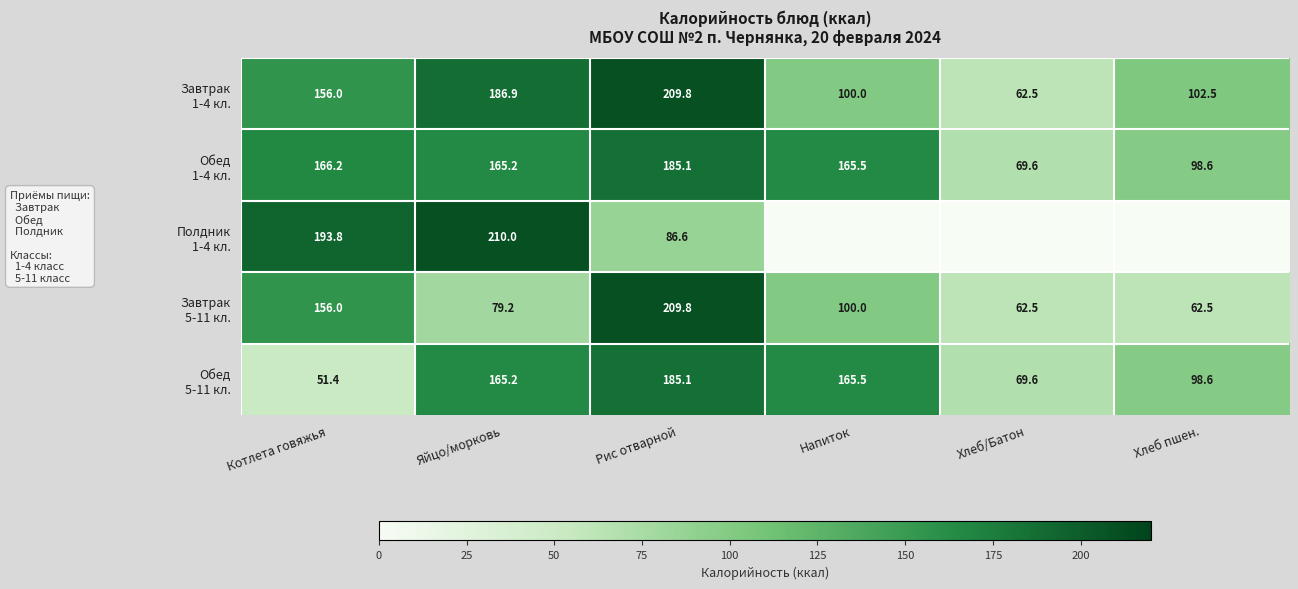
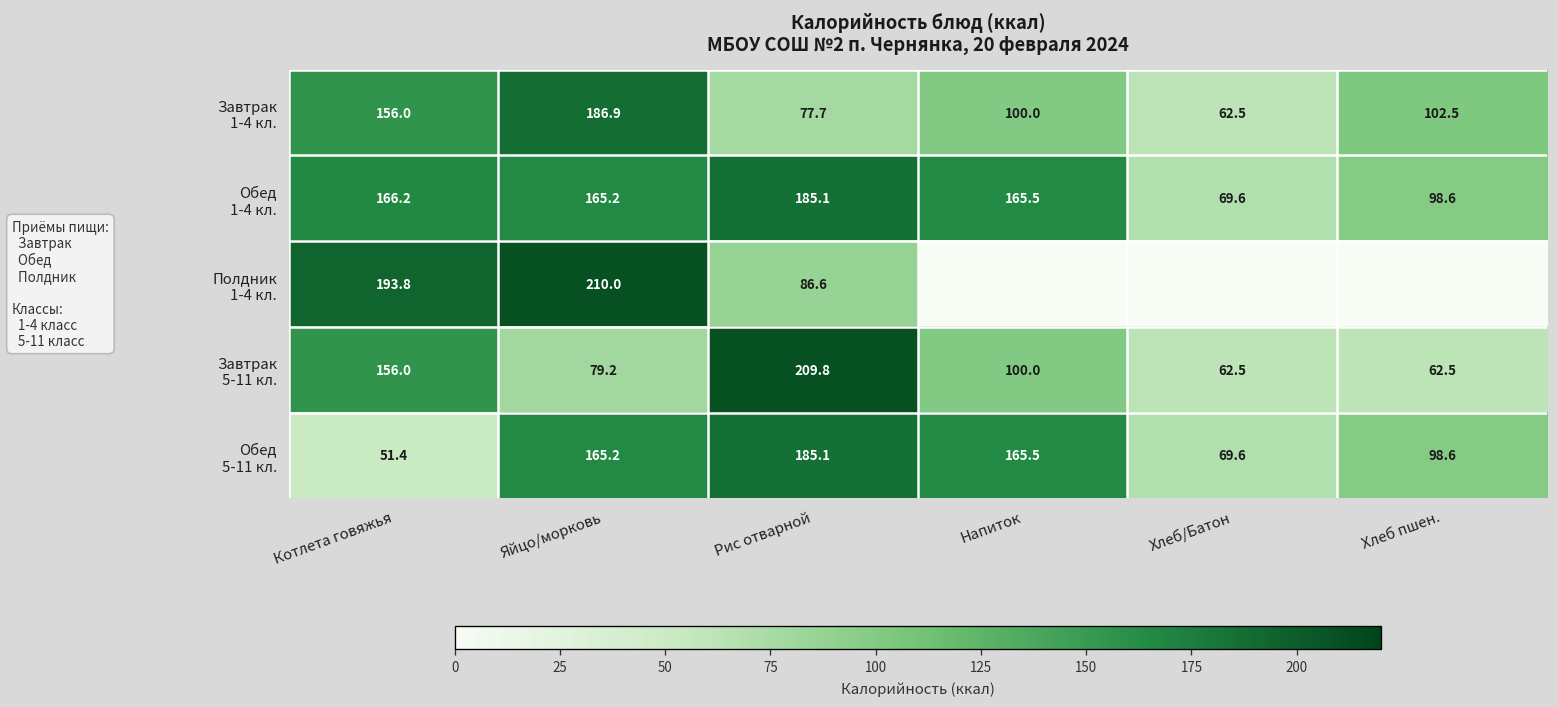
Завтрак 1-4 кл., Рис отварной: 209.8 -> 77.7
